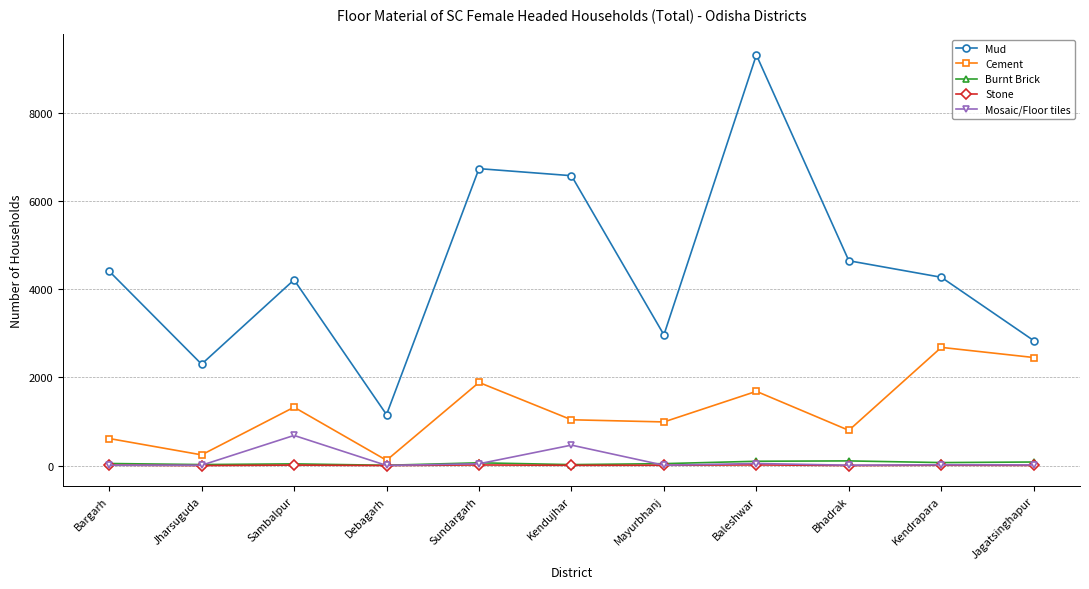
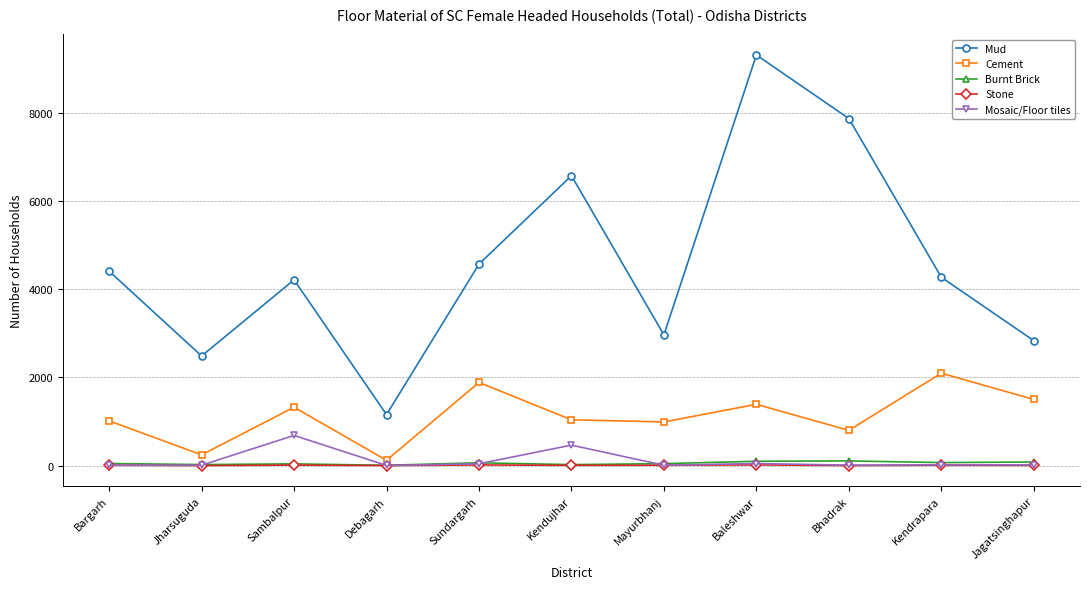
Cement, Bargarh: 600 -> 1000
Mud, Jharsuguda: 2300 -> 2500
Mud, Sundargarh: 6700 -> 4600
Cement, Baleshwar: 1700 -> 1400
Mud, Bhadrak: 4600 -> 7900
Cement, Kendrapara: 2700 -> 2100
Cement, Jagatsinghapur: 2500 -> 1500
